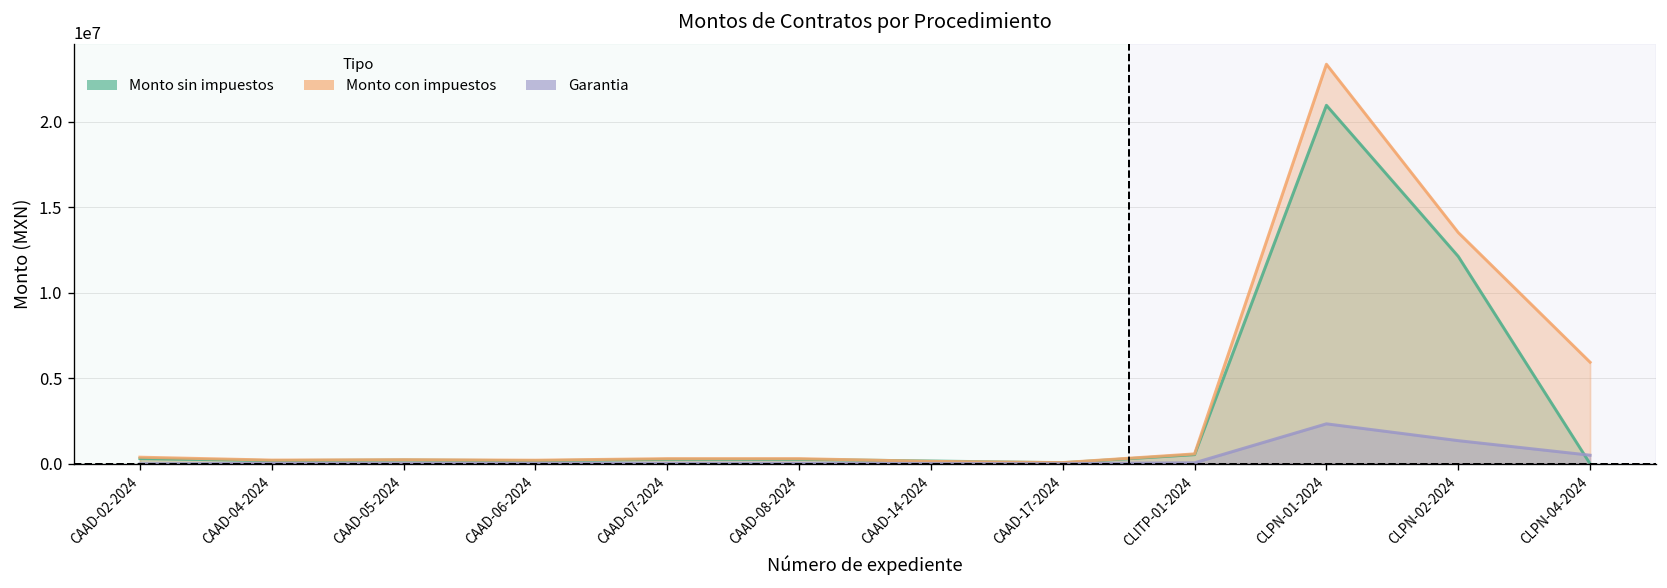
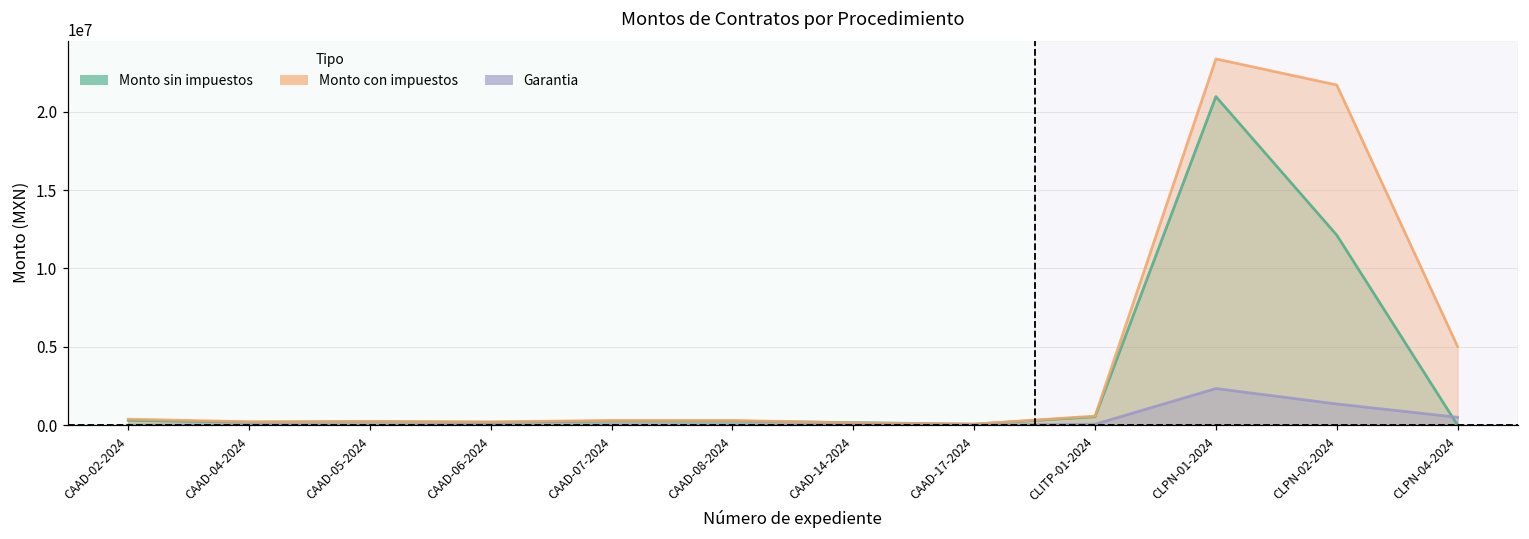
Monto con impuestos, CLPN-02-2024: 13500000 -> 21700000
Monto con impuestos, CLPN-04-2024: 5900000 -> 5000000
